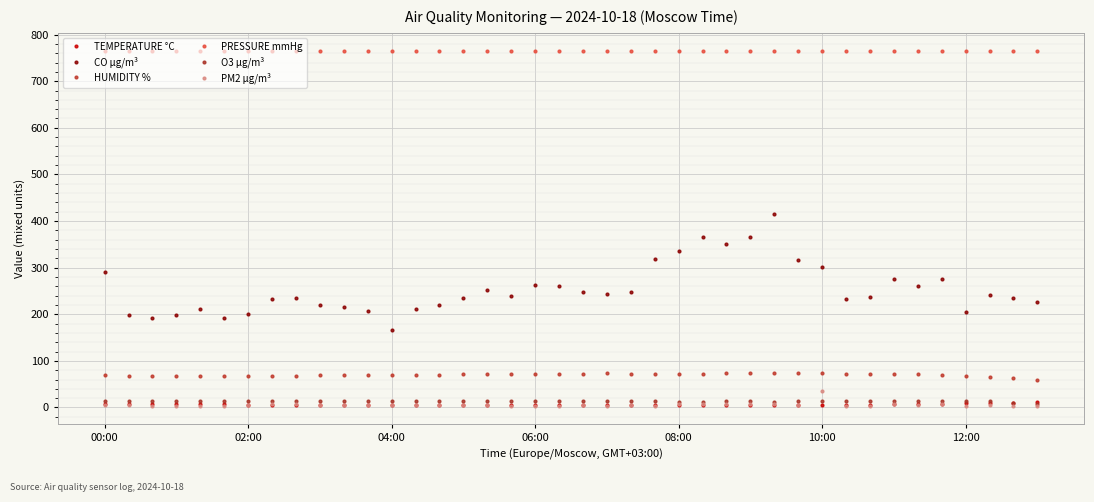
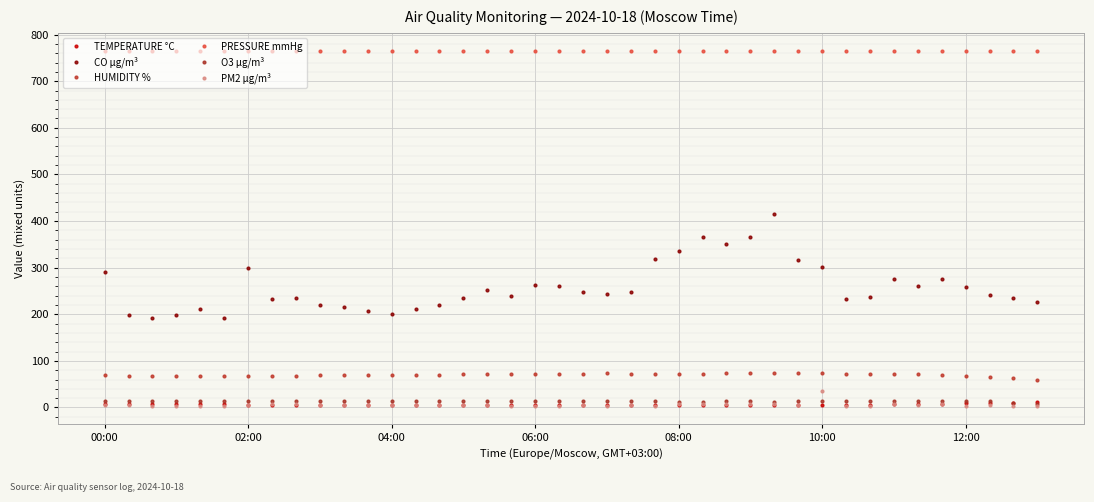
CO µg/m³, 02:00: 200 -> 300
CO µg/m³, 04:00: 170 -> 200
CO µg/m³, 12:00: 200 -> 260
